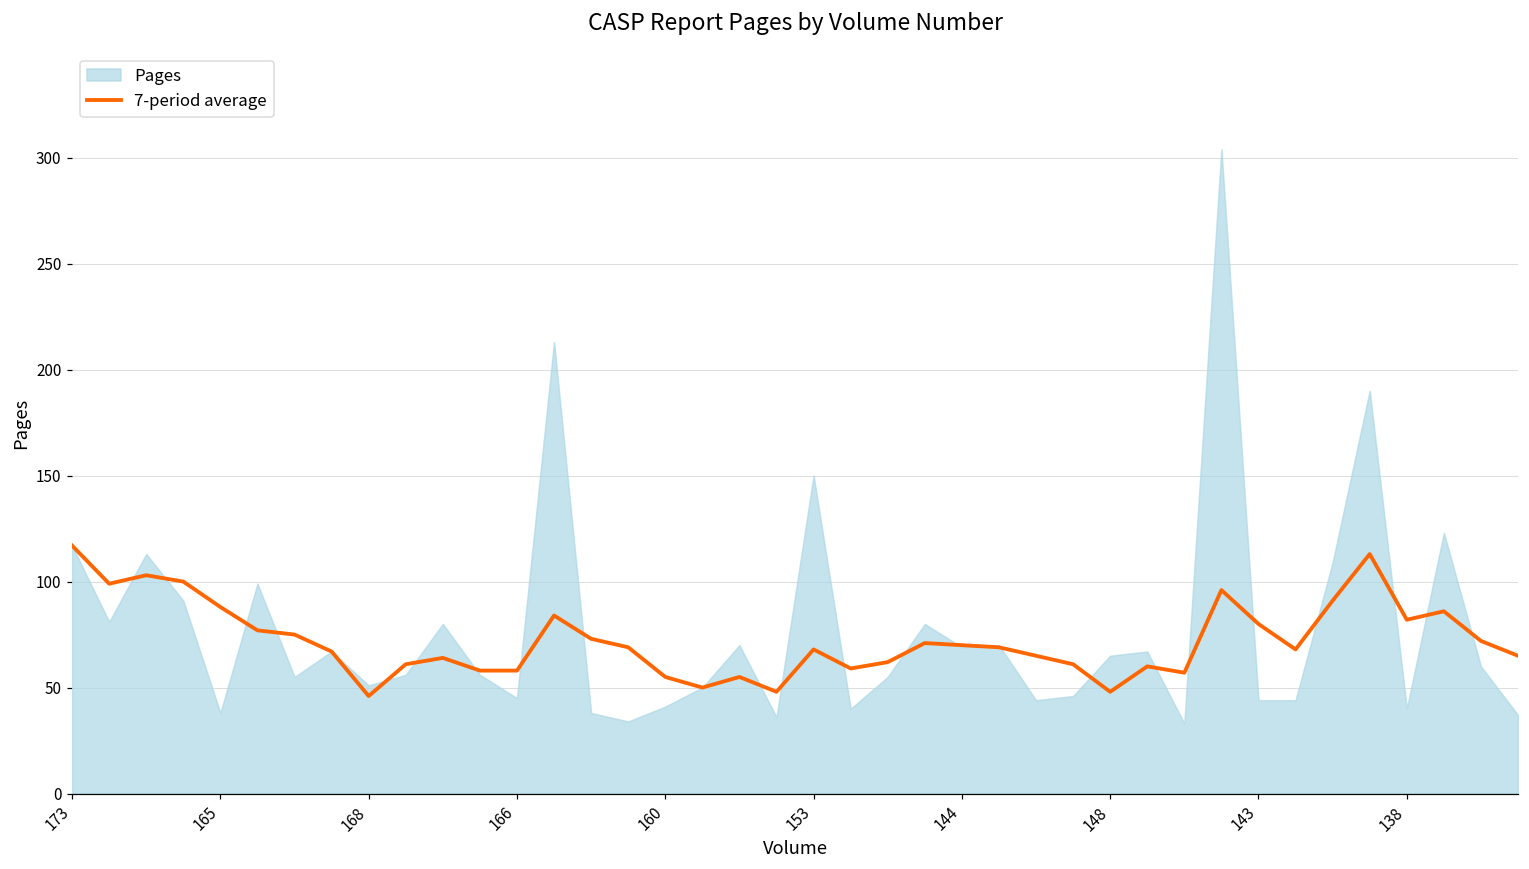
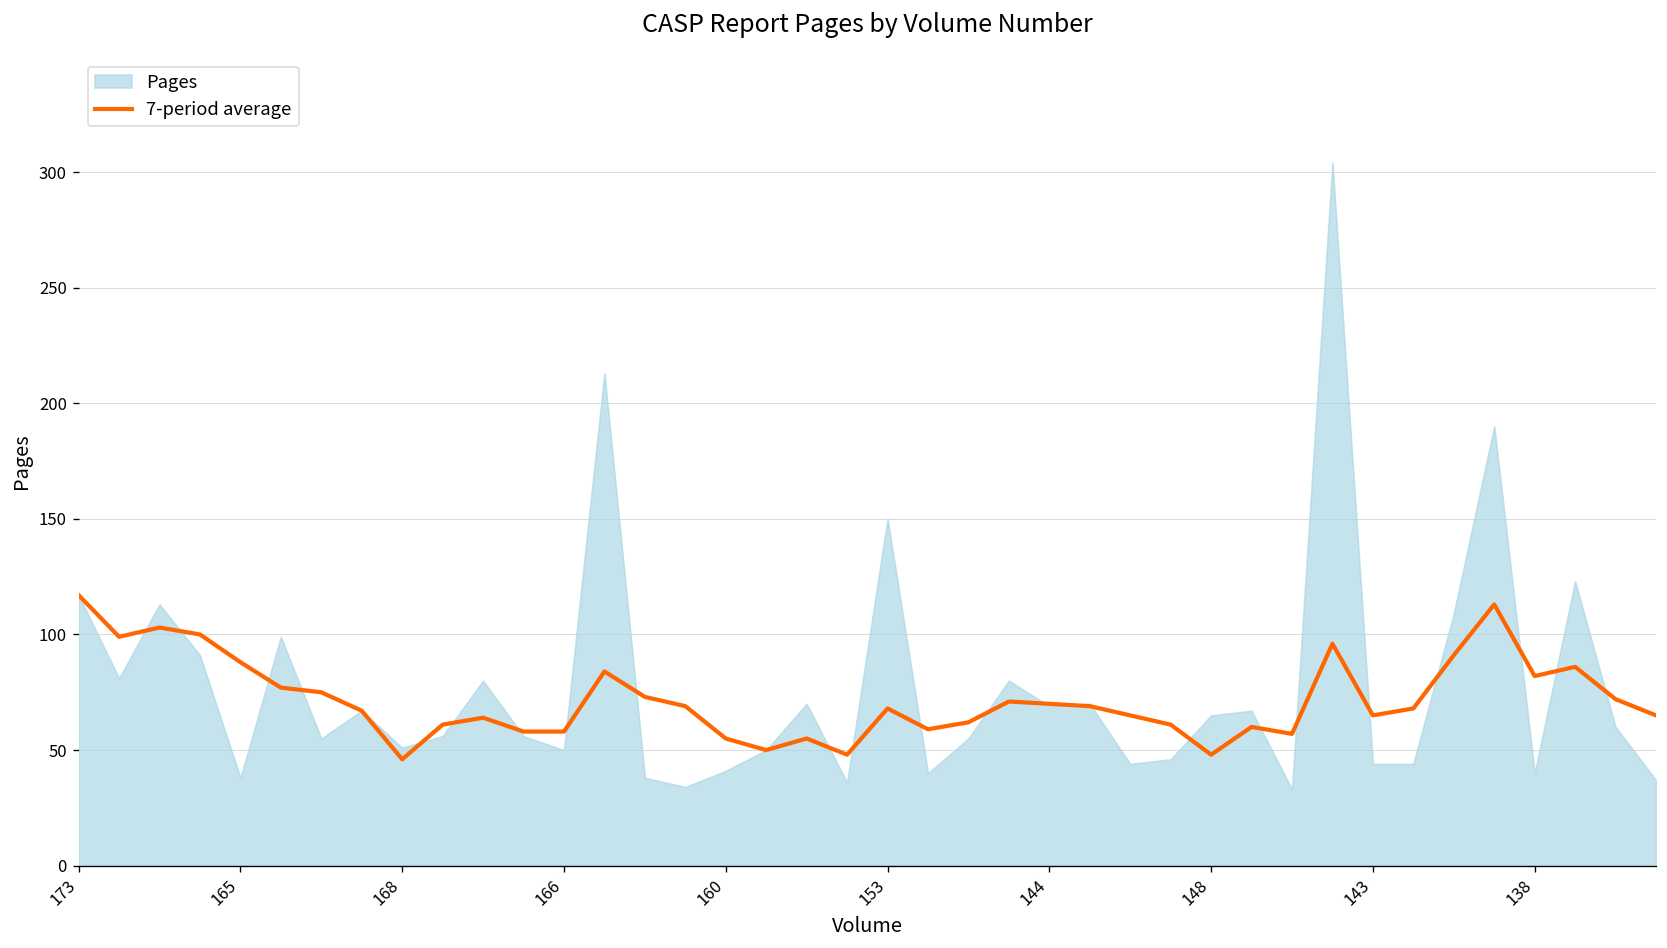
Pages, 166: 45 -> 50
7-period average, 143: 80 -> 65
